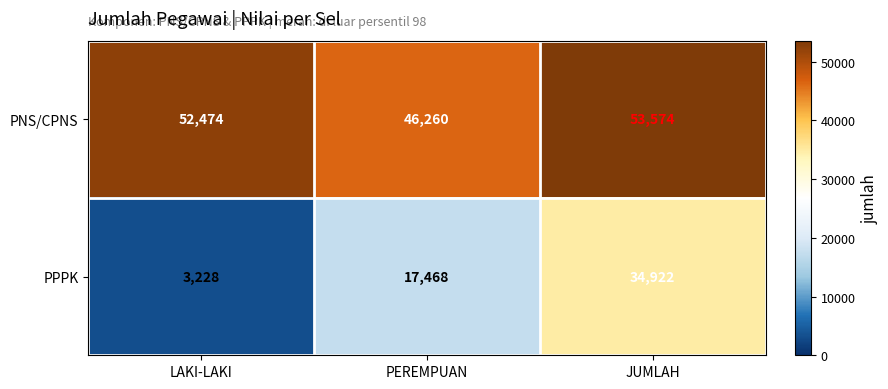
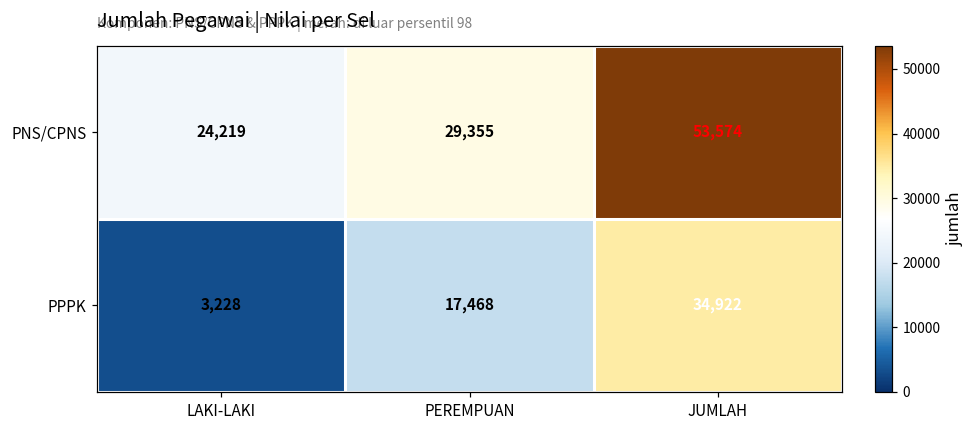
PNS/CPNS, LAKI-LAKI: 52,474 -> 24,219
PNS/CPNS, PEREMPUAN: 46,260 -> 29,355
